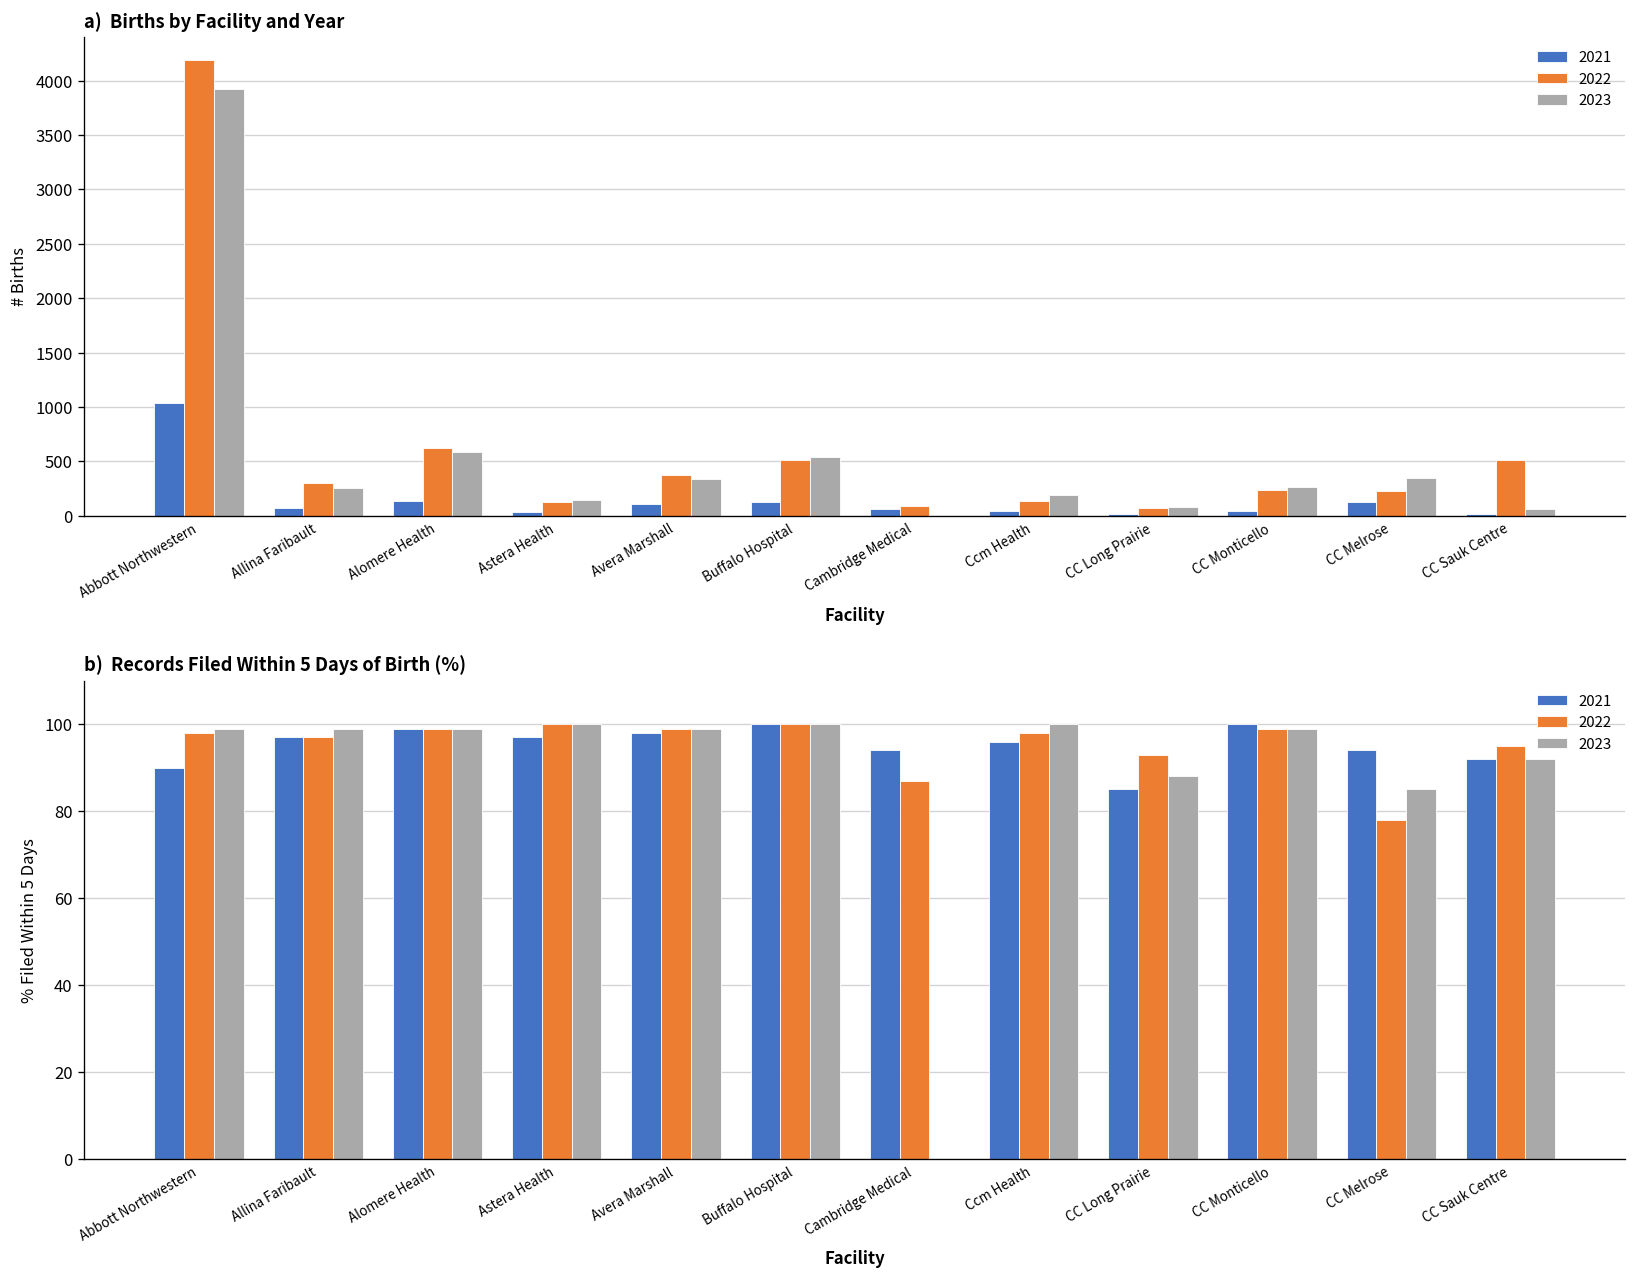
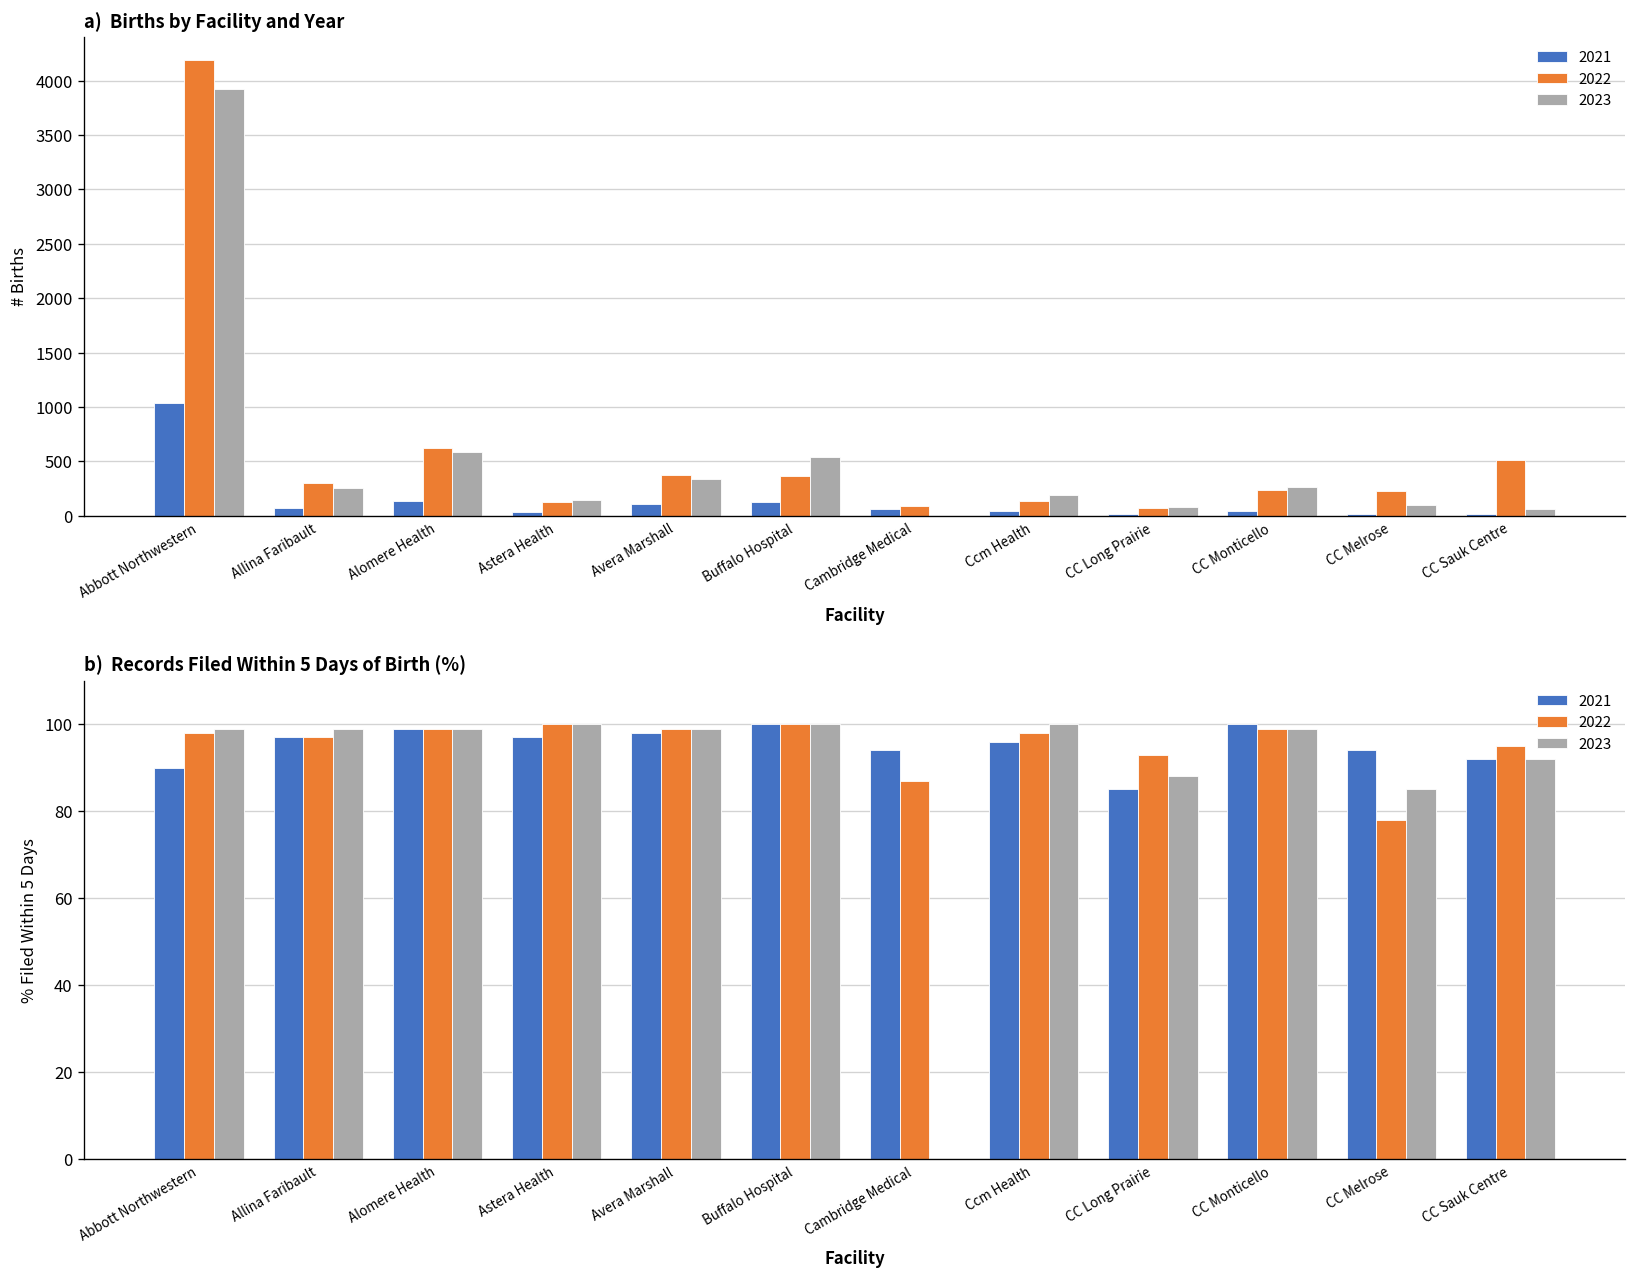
a) Births by Facility and Year, 2022, Buffalo Hospital: 500 -> 400
a) Births by Facility and Year, 2021, CC Melrose: 100 -> 0
a) Births by Facility and Year, 2023, CC Melrose: 300 -> 100
